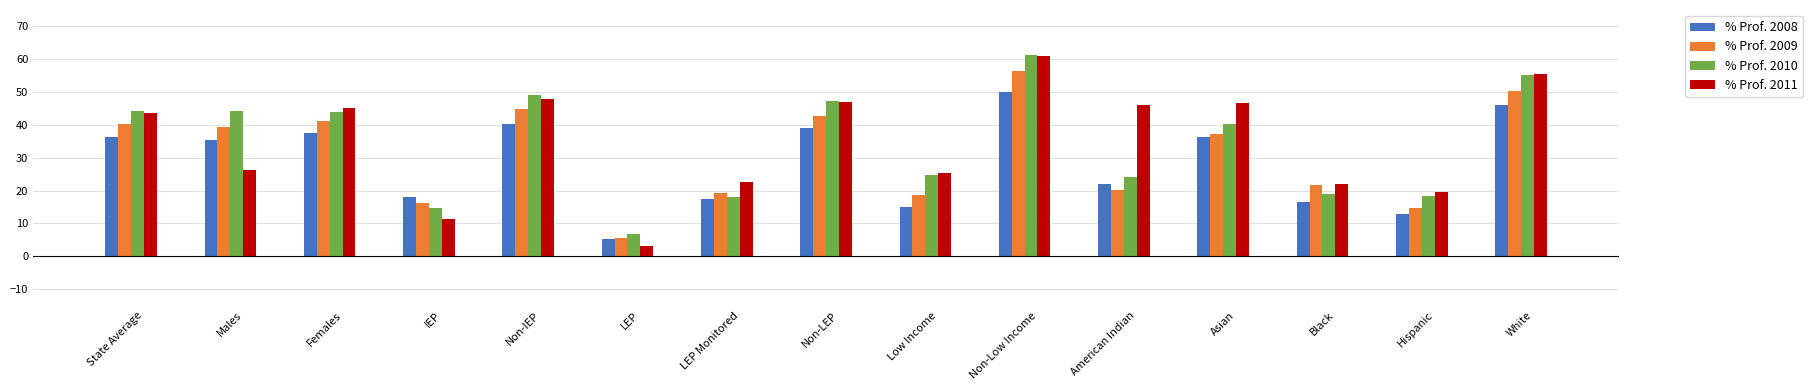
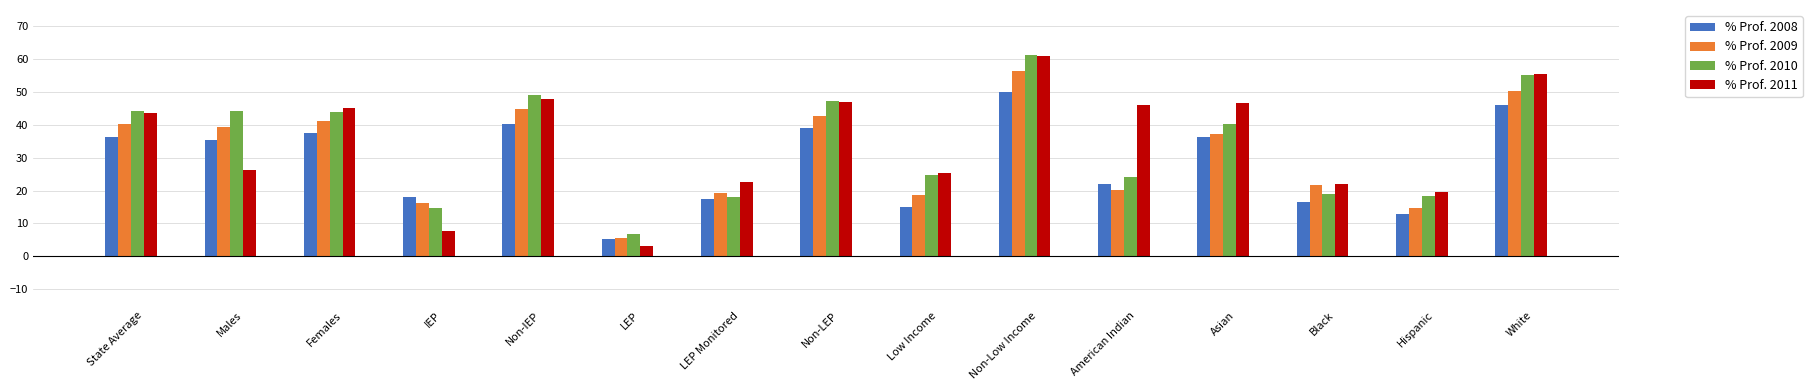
% Prof. 2011, IEP: 11 -> 8
